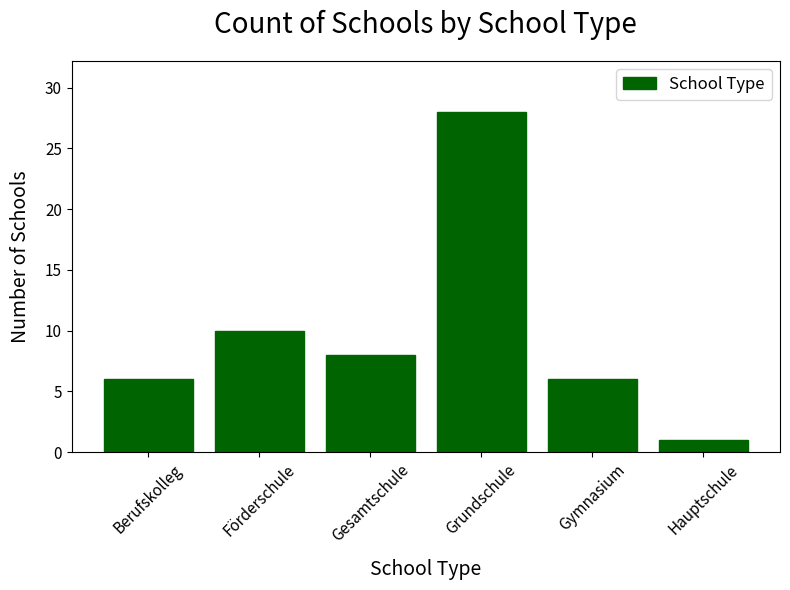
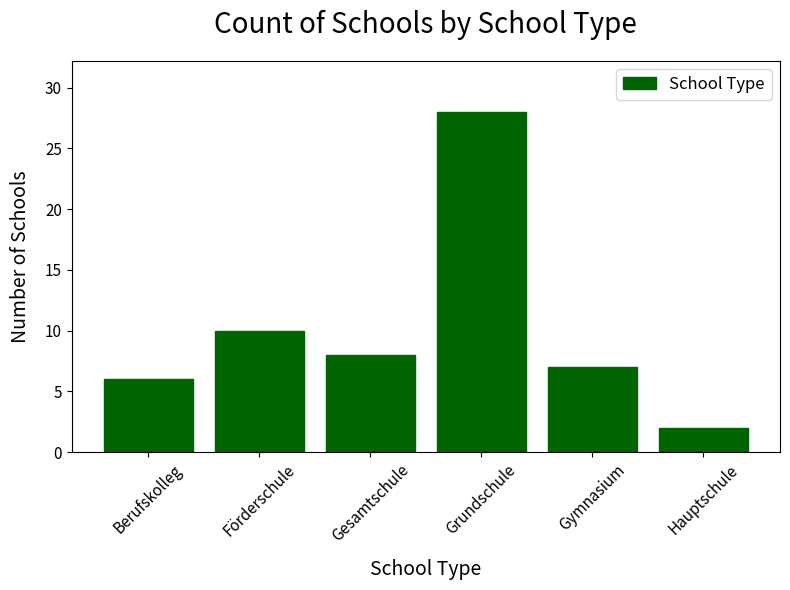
Gymnasium: 6 -> 7
Hauptschule: 1 -> 2
